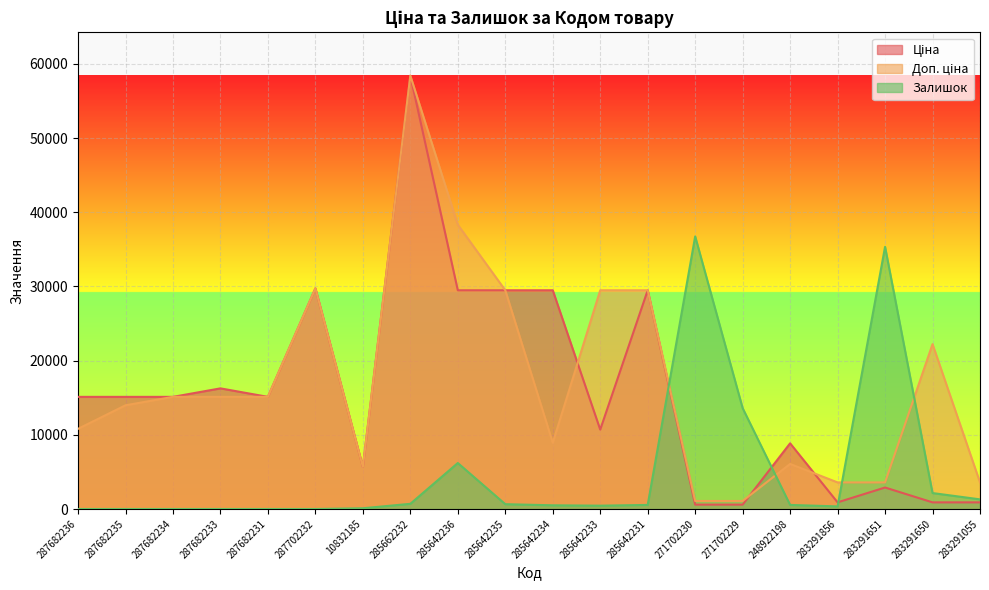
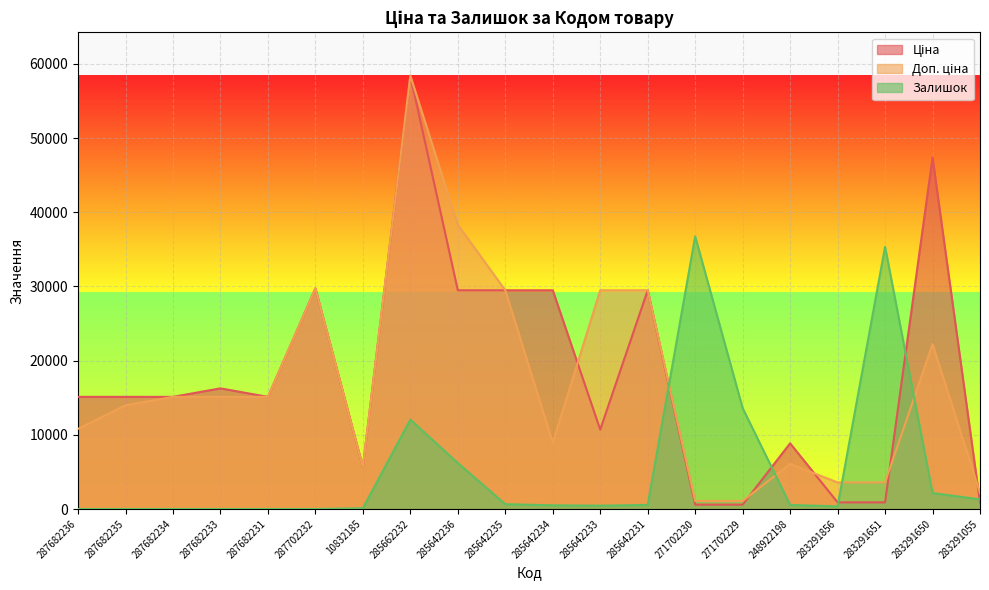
Залишок, 285662232: 1000 -> 12000
Ціна, 283291651: 3000 -> 1000
Ціна, 283291650: 1000 -> 47000
Доп. ціна, 283291055: 4000 -> 2000
